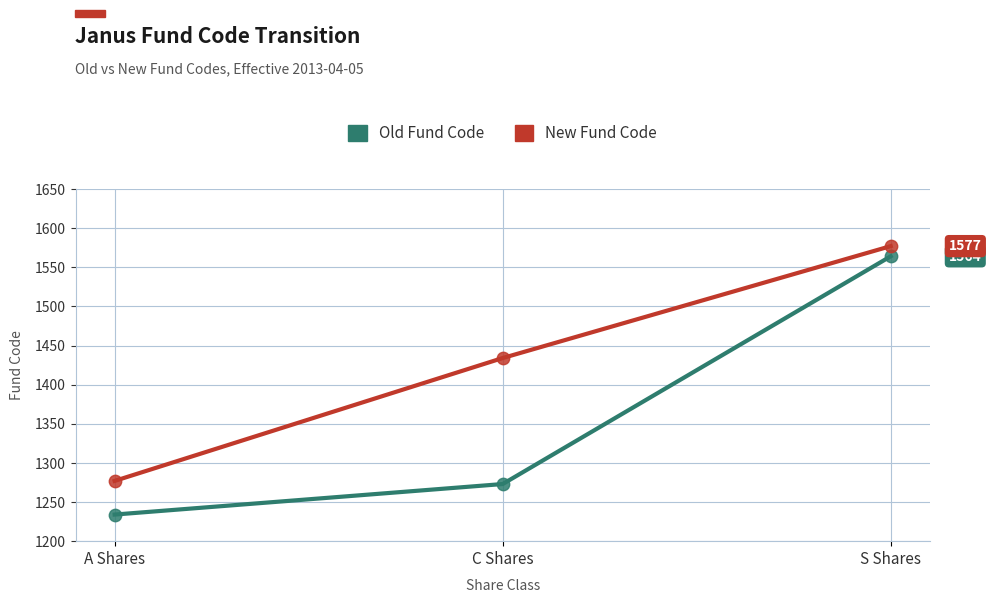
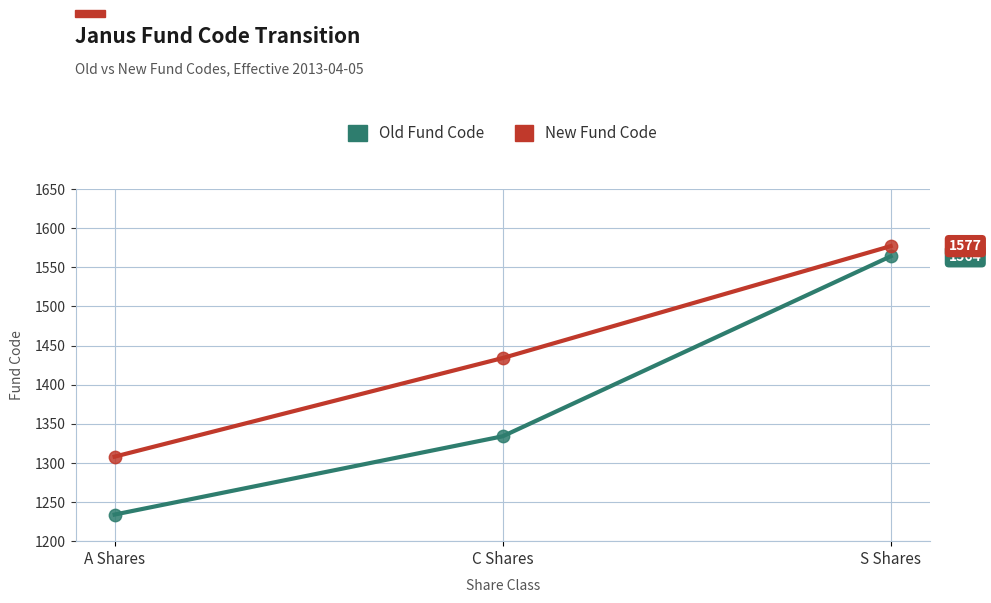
New Fund Code, A Shares: 1280 -> 1310
Old Fund Code, C Shares: 1270 -> 1330
